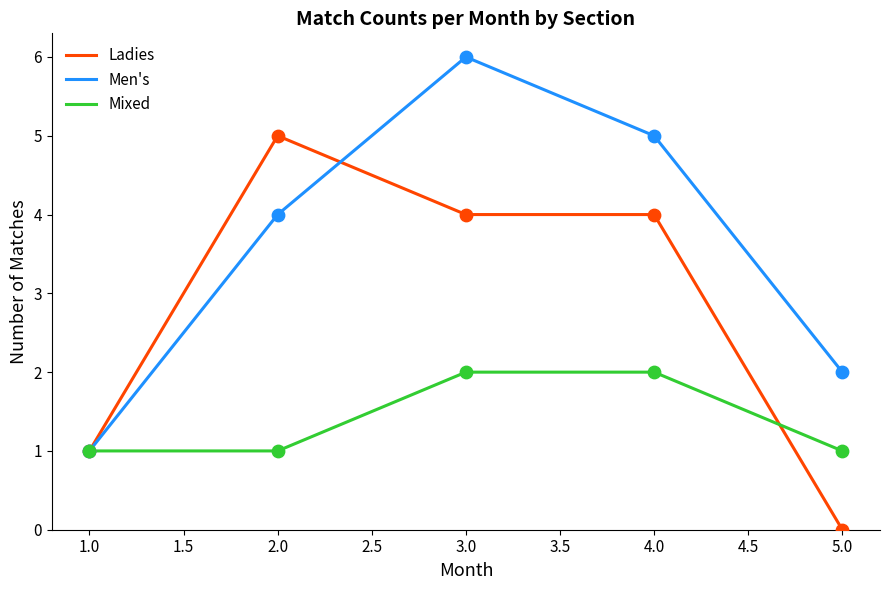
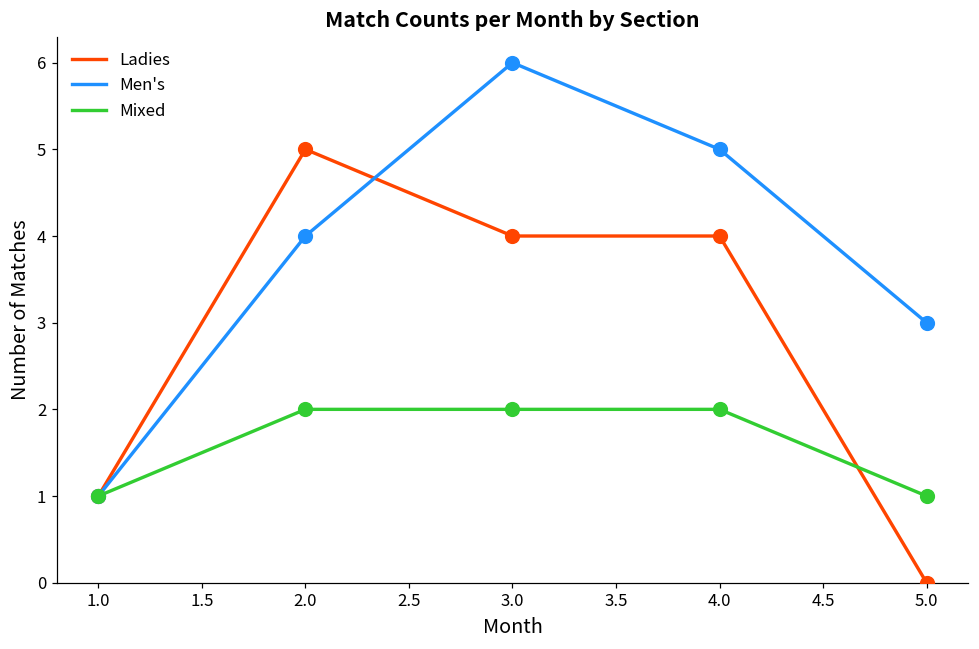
Mixed, 2.0: 1 -> 2
Men's, 5.0: 2 -> 3
